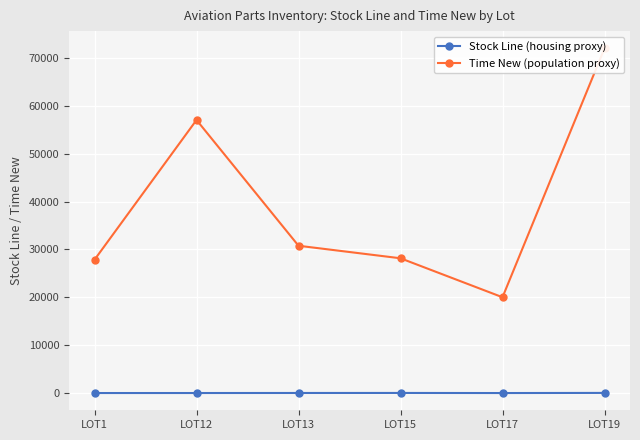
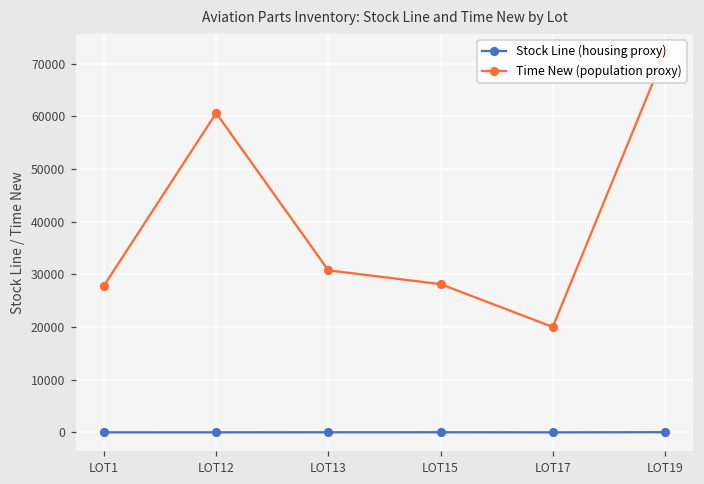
Time New (population proxy), LOT12: 57000 -> 61000
